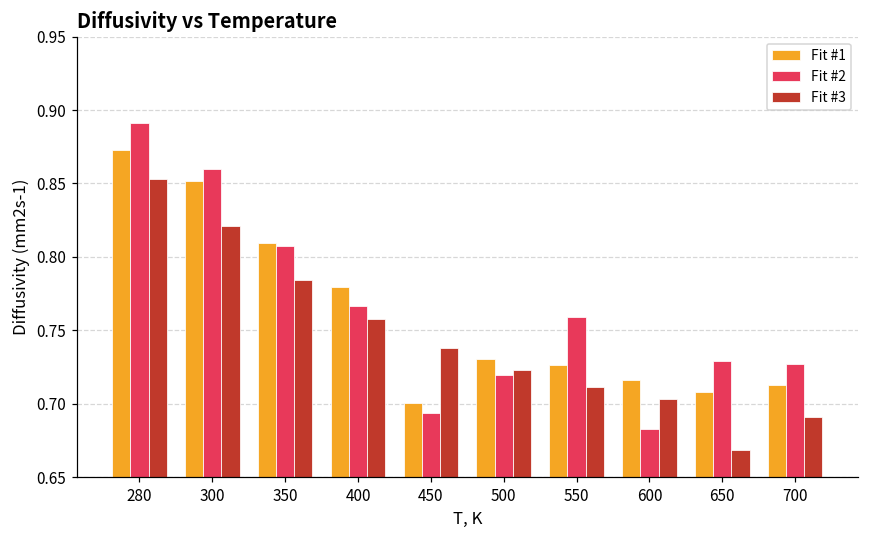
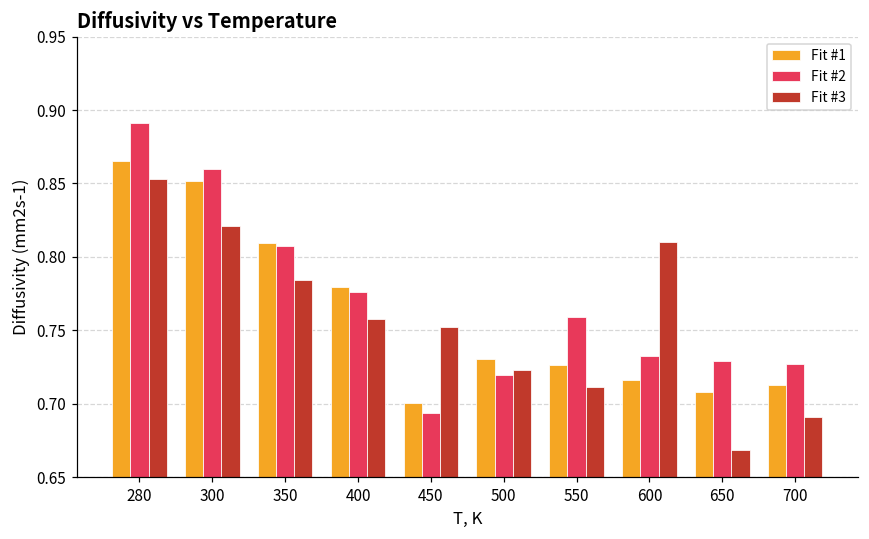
Fit #1, 280: 0.873 -> 0.865
Fit #2, 400: 0.766 -> 0.776
Fit #3, 450: 0.738 -> 0.752
Fit #2, 600: 0.683 -> 0.732
Fit #3, 600: 0.703 -> 0.810
